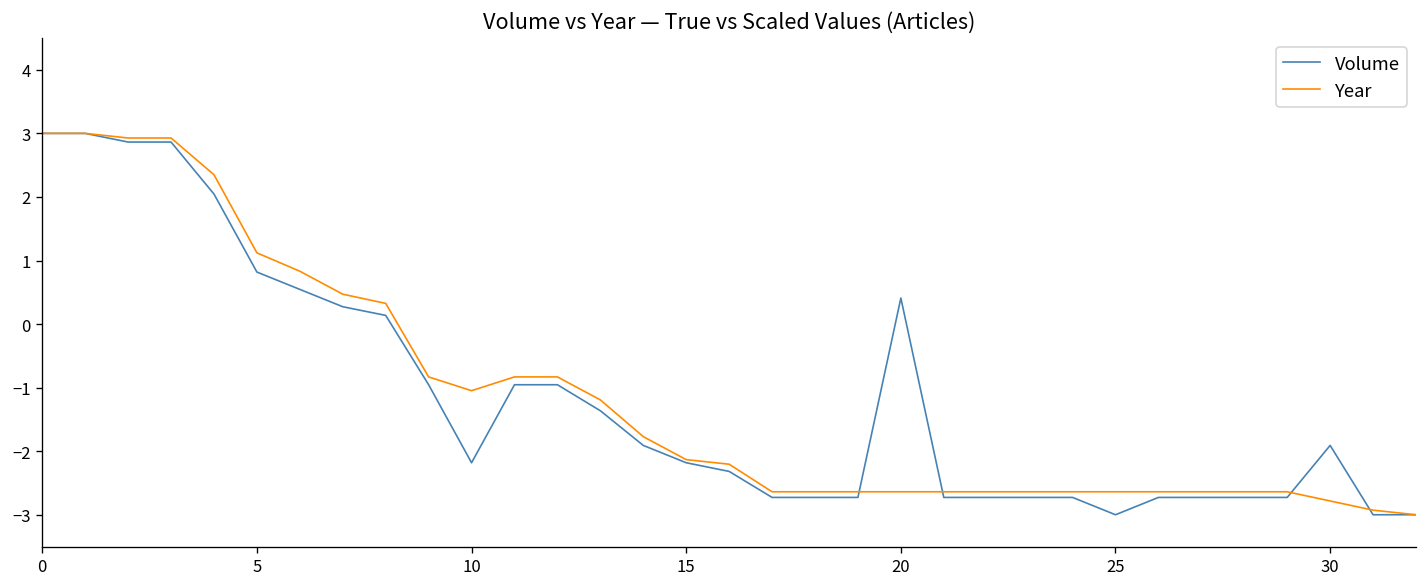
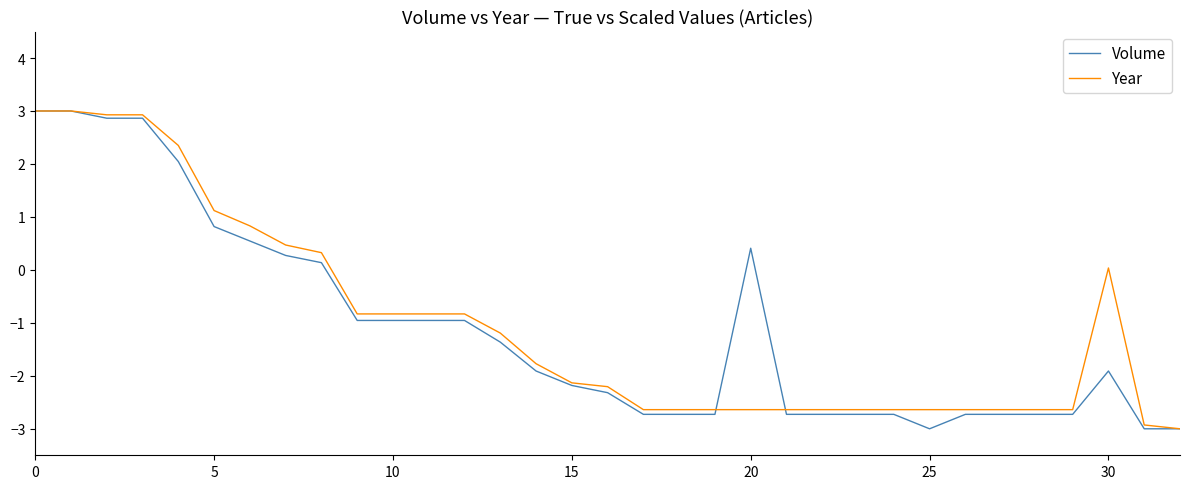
Volume, 10: -2.2 -> -1.0
Year, 10: -1.0 -> -0.8
Year, 30: -2.8 -> 0.0
